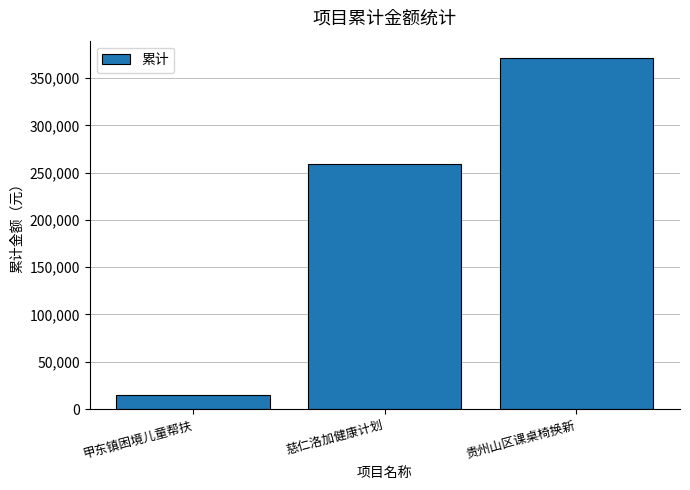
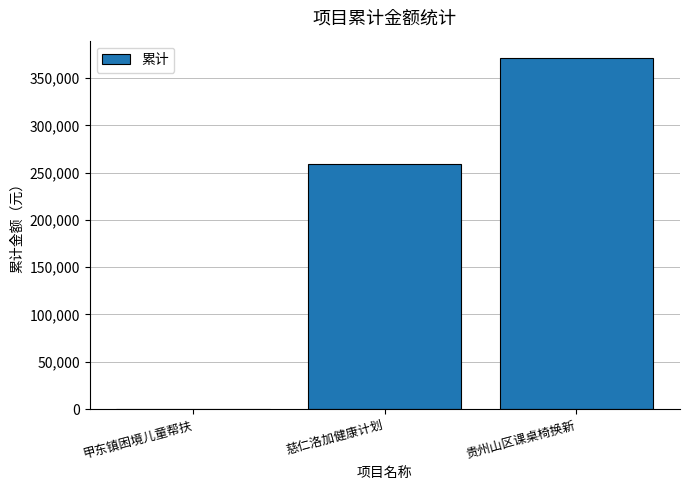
甲东镇困境儿童帮扶: 10,000 -> 0
